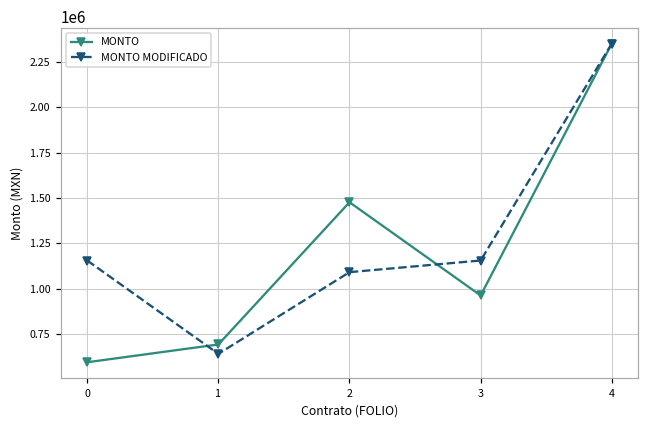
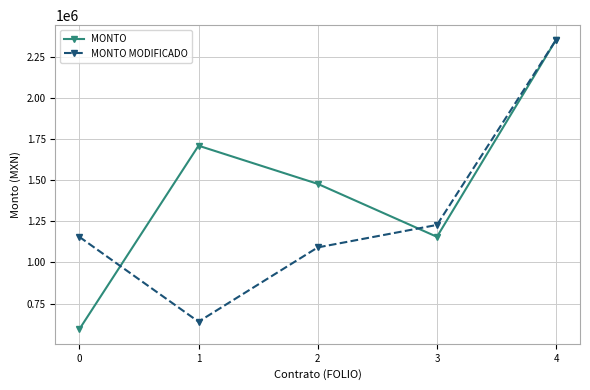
MONTO, 1: 690000 -> 1710000
MONTO, 3: 960000 -> 1160000
MONTO MODIFICADO, 3: 1160000 -> 1230000
